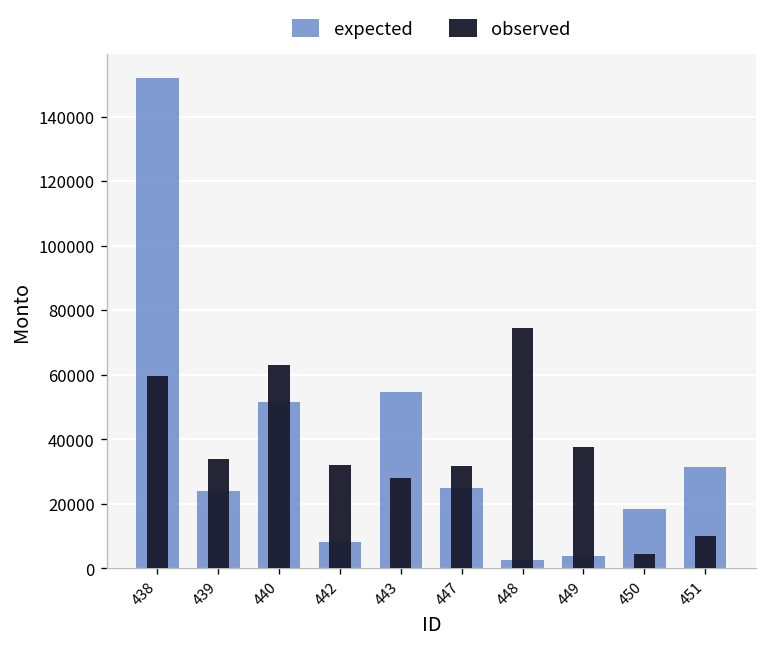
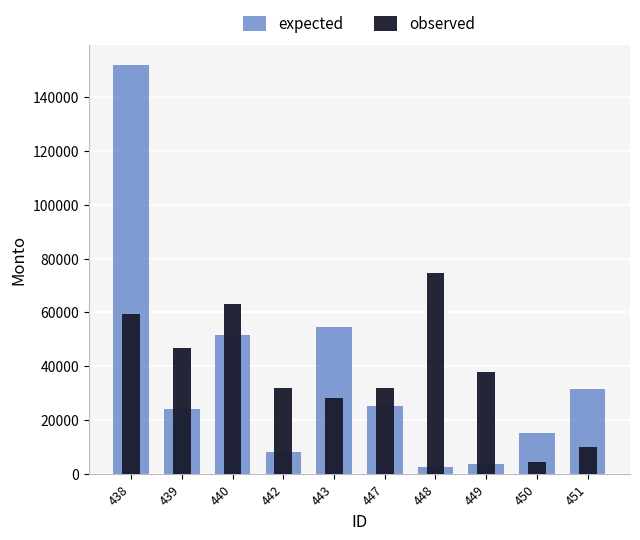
observed, 439: 34000 -> 47000
expected, 450: 18000 -> 15000
